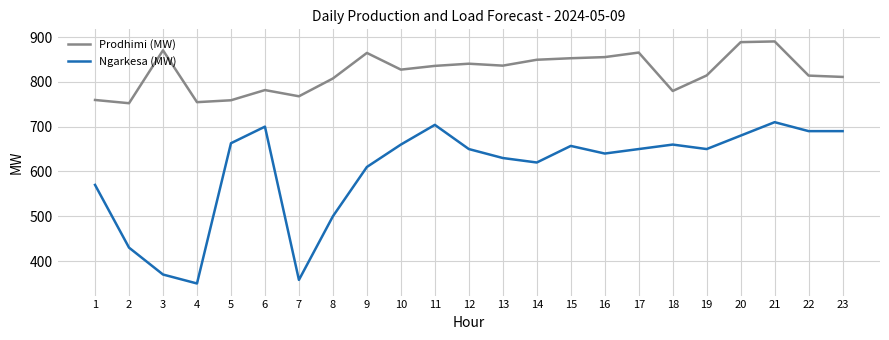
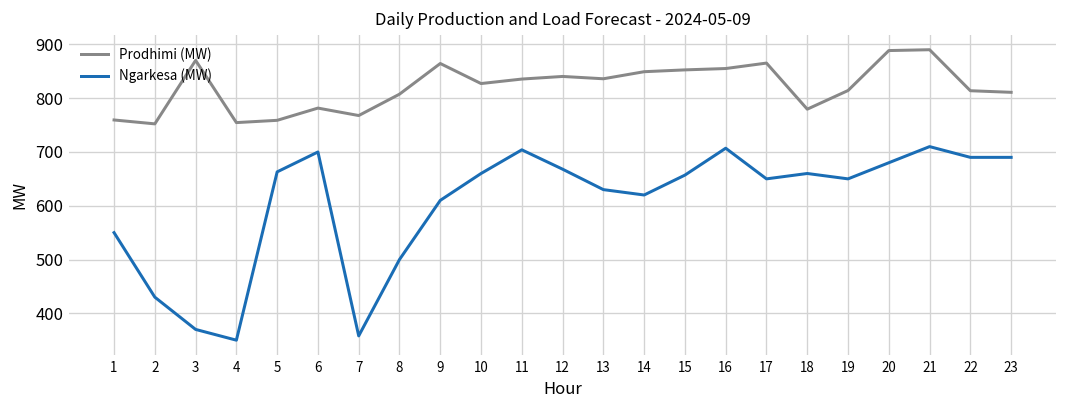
Ngarkesa (MW), 1: 570 -> 550
Ngarkesa (MW), 12: 650 -> 670
Ngarkesa (MW), 16: 640 -> 710
